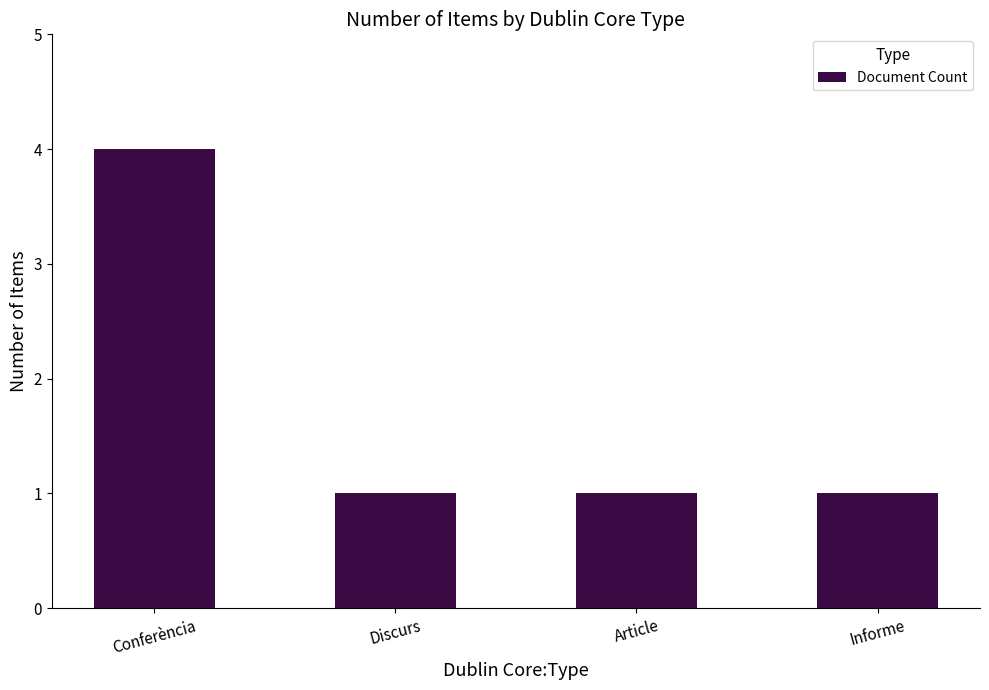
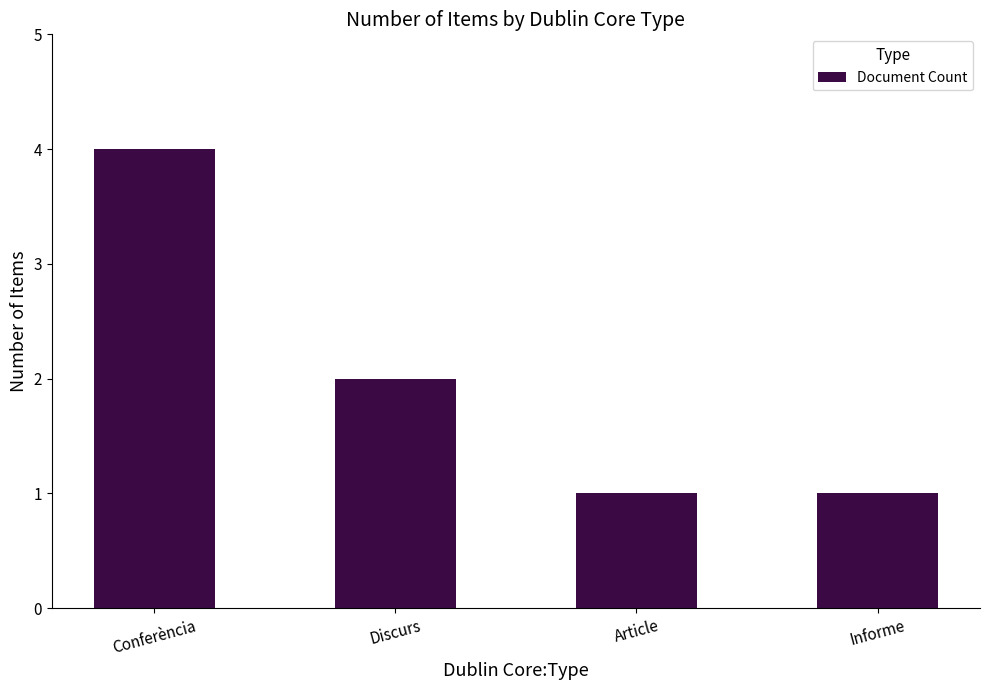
Discurs: 1 -> 2
